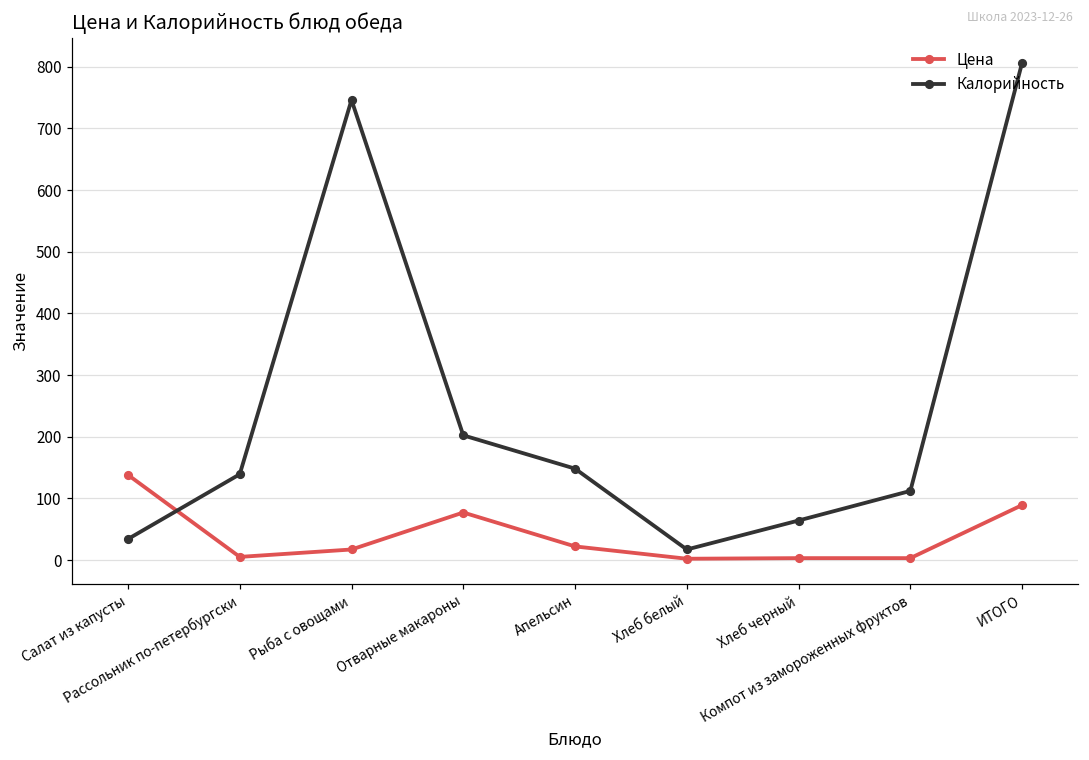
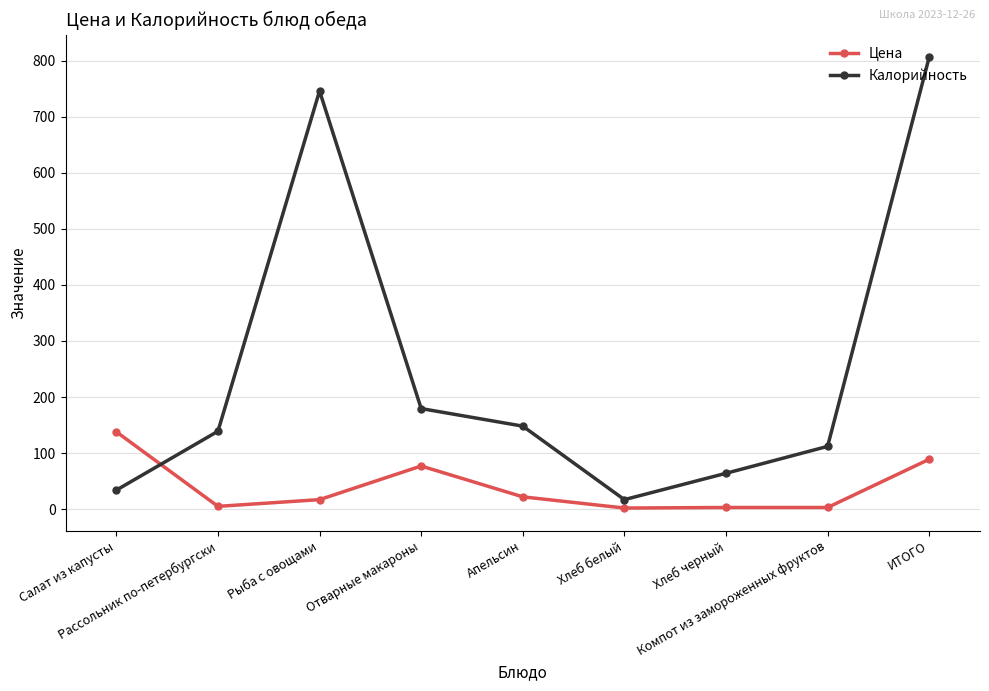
Калорийность, Отварные макароны: 200 -> 180
